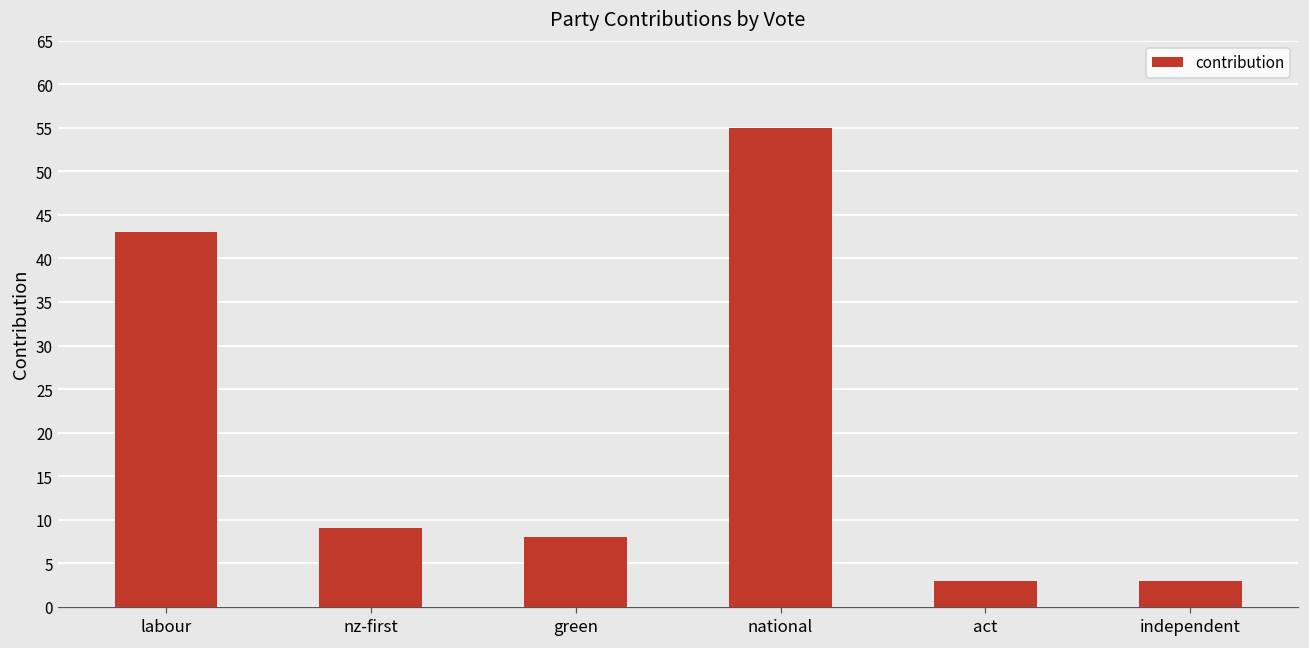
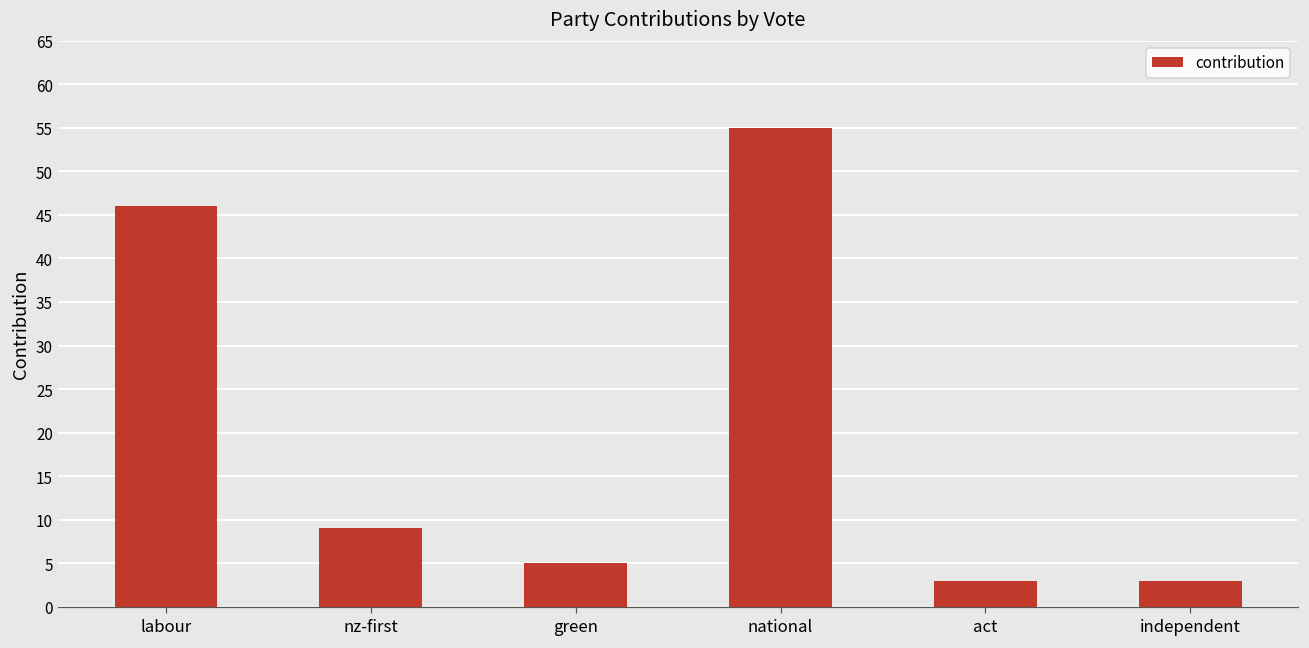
labour: 43 -> 46
green: 8 -> 5
